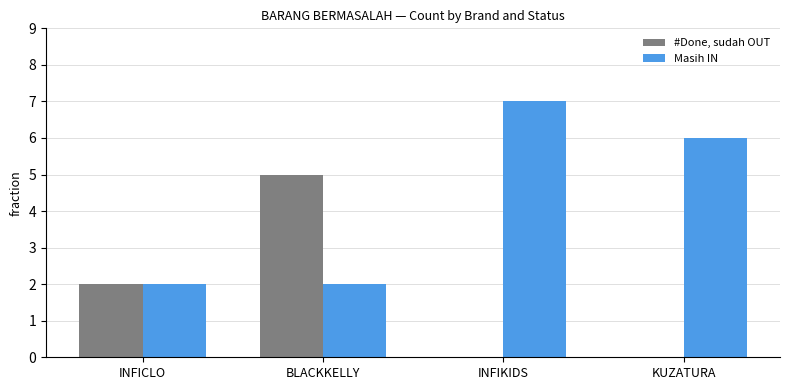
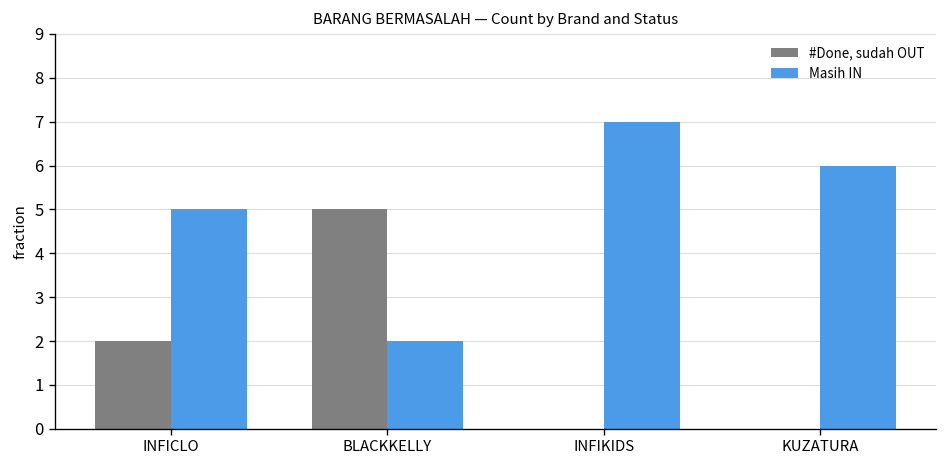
Masih IN, INFICLO: 2 -> 5
